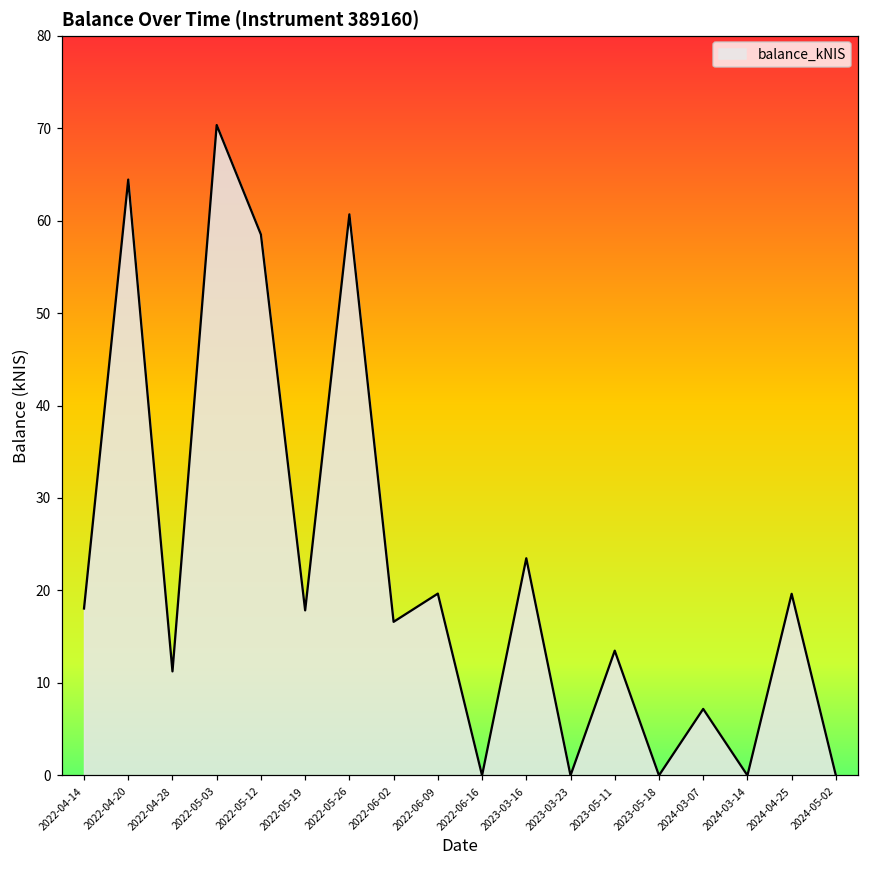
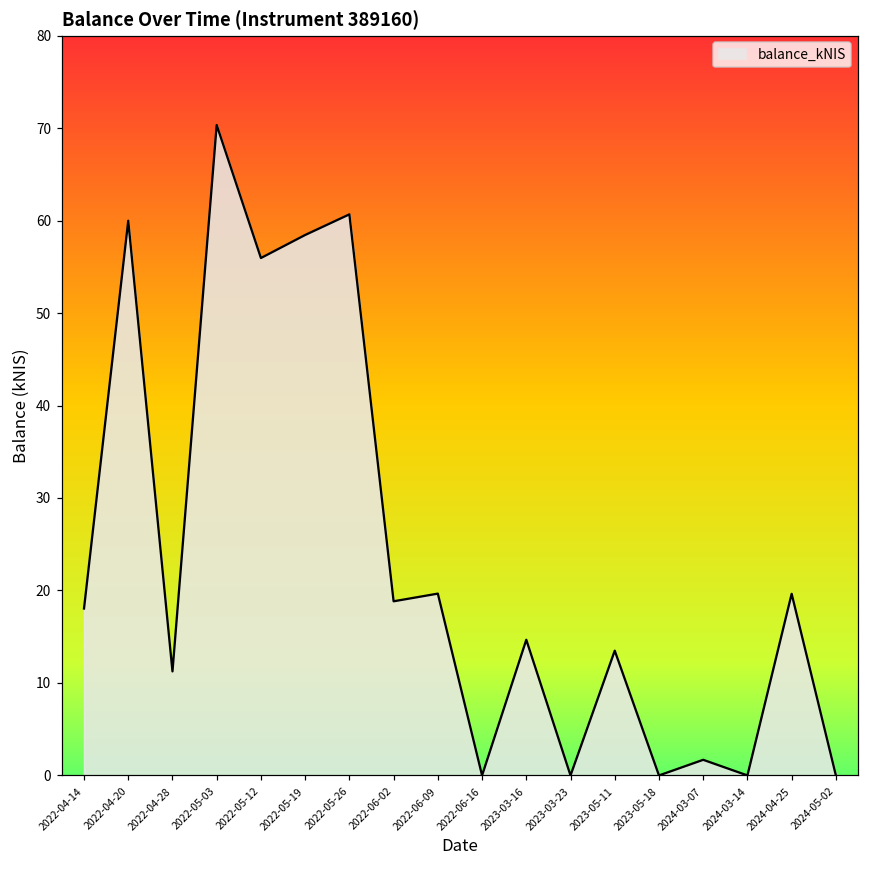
2022-04-20: 64 -> 60
2022-05-12: 58 -> 56
2022-05-19: 18 -> 58
2022-06-02: 17 -> 19
2023-03-16: 23 -> 15
2024-03-07: 7 -> 2
